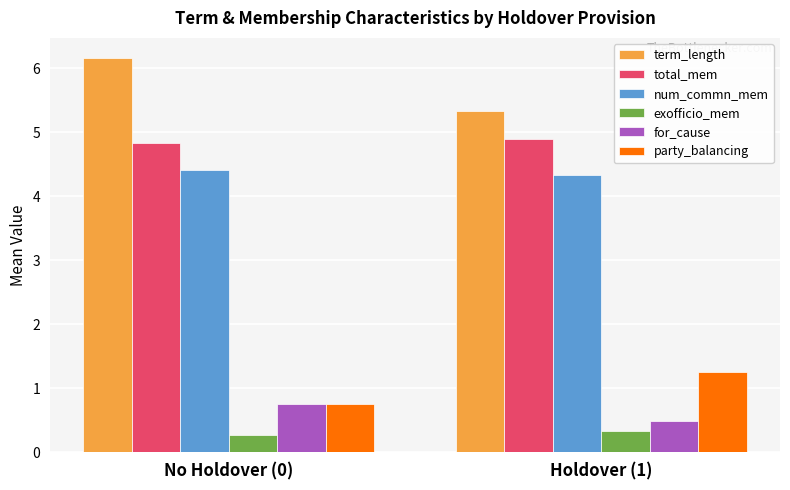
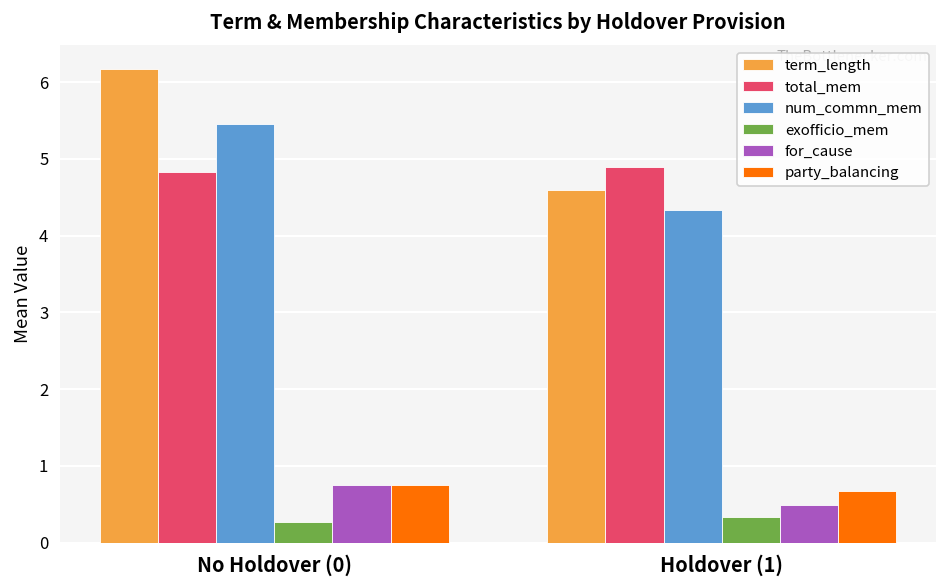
num_commn_mem, No Holdover (0): 4.4 -> 5.5
term_length, Holdover (1): 5.3 -> 4.6
party_balancing, Holdover (1): 1.3 -> 0.7
